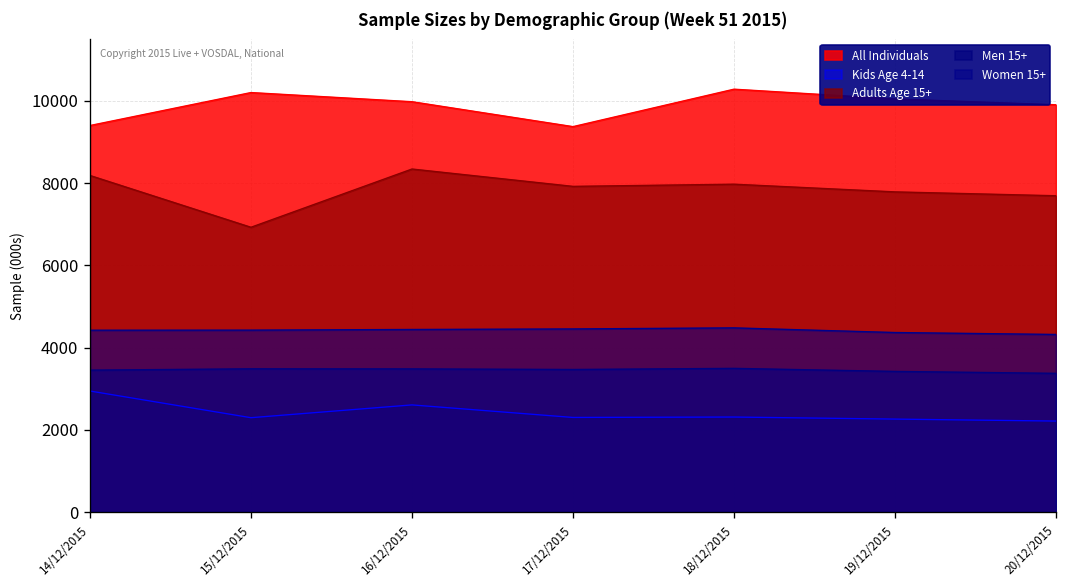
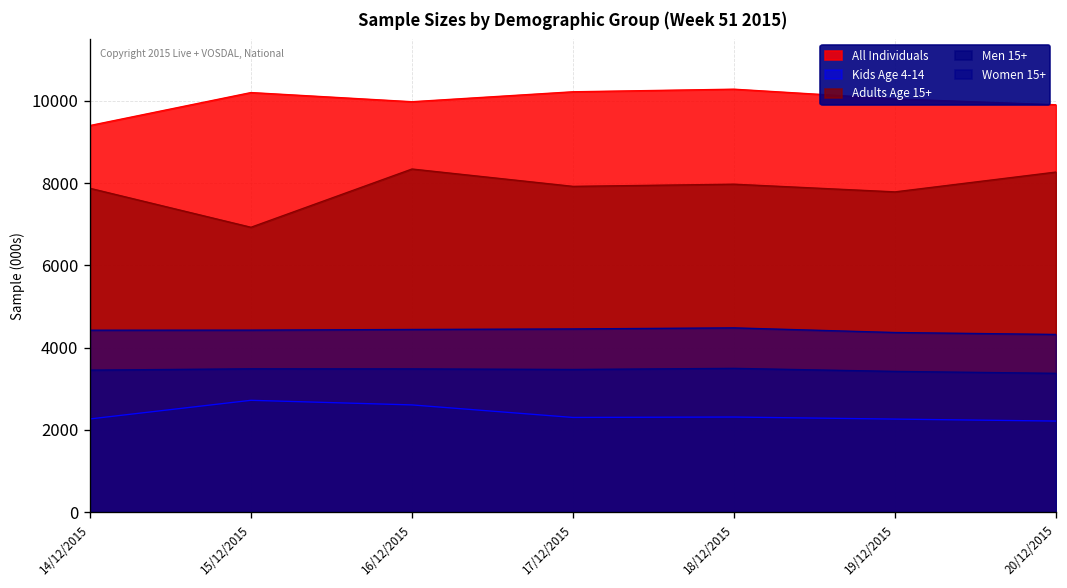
Kids Age 4-14, 14/12/2015: 2900 -> 2300
Adults Age 15+, 14/12/2015: 8200 -> 7900
Kids Age 4-14, 15/12/2015: 2300 -> 2700
All Individuals, 17/12/2015: 9400 -> 10200
Adults Age 15+, 20/12/2015: 7700 -> 8300
